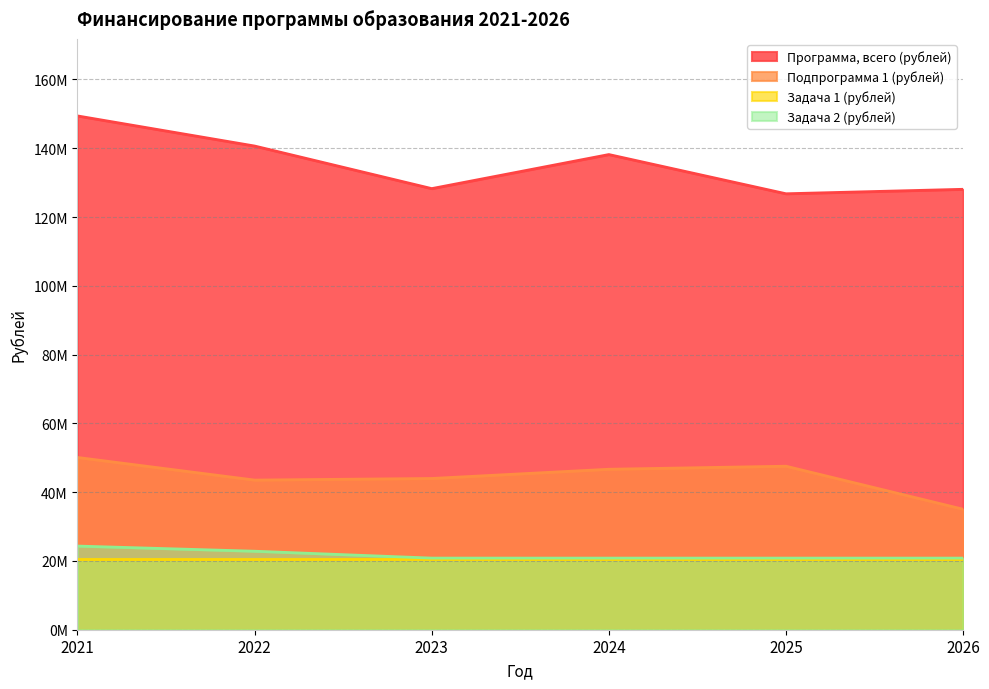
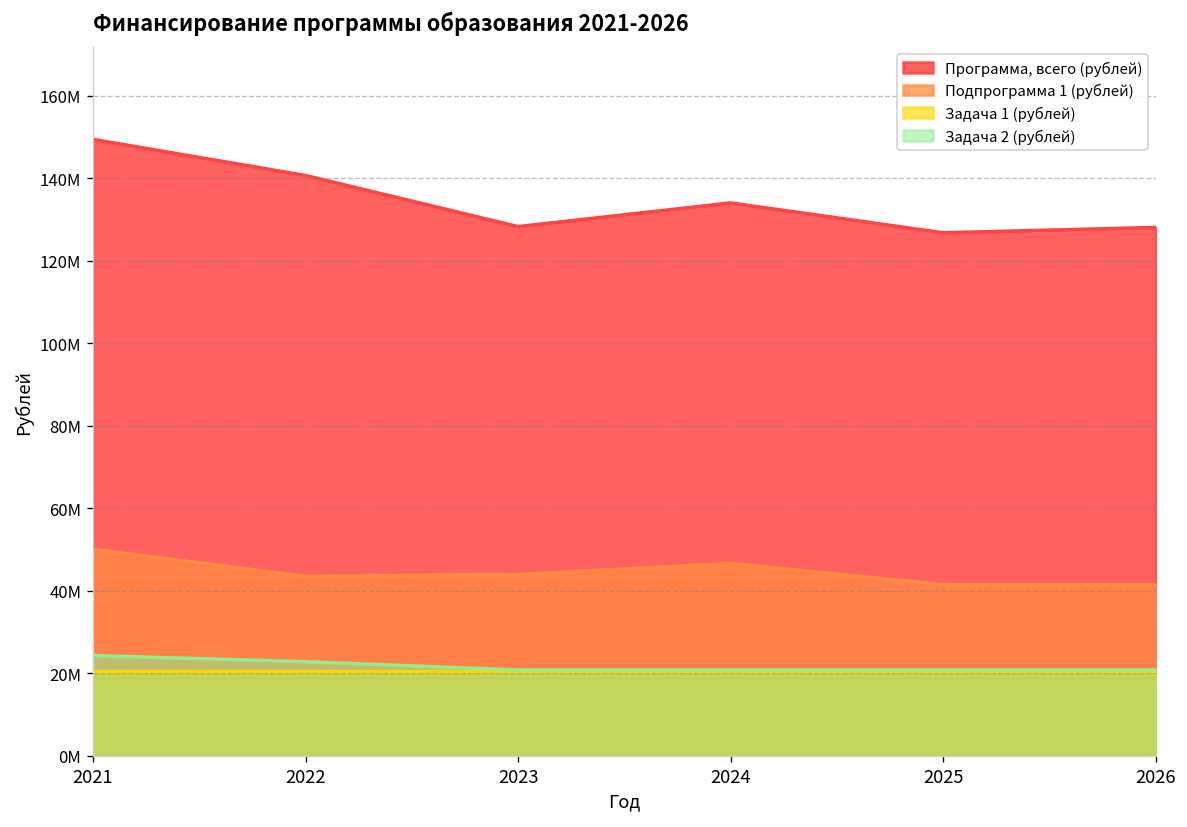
Программа, всего (рублей), 2024: 138000000 -> 134000000
Подпрограмма 1 (рублей), 2025: 48000000 -> 42000000
Подпрограмма 1 (рублей), 2026: 35000000 -> 42000000
